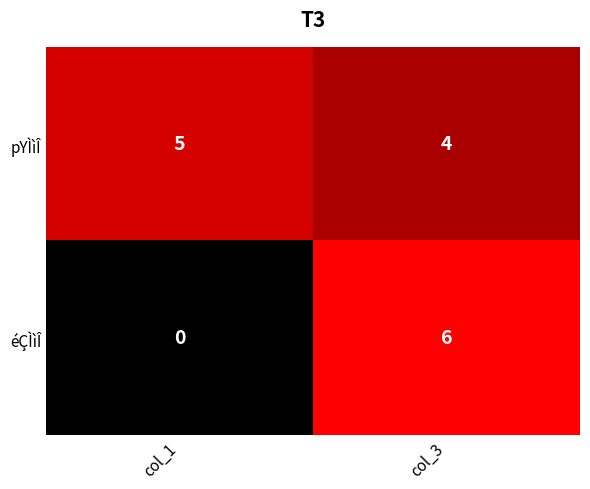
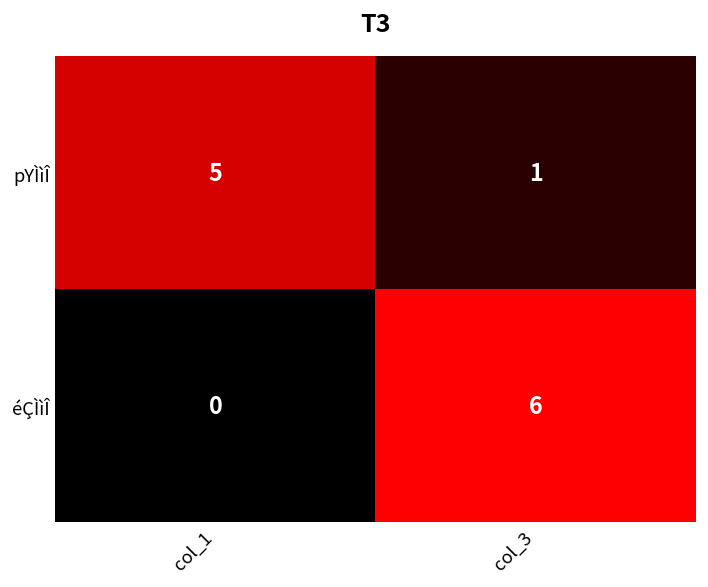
pYÌìÎ, col_3: 4 -> 1
